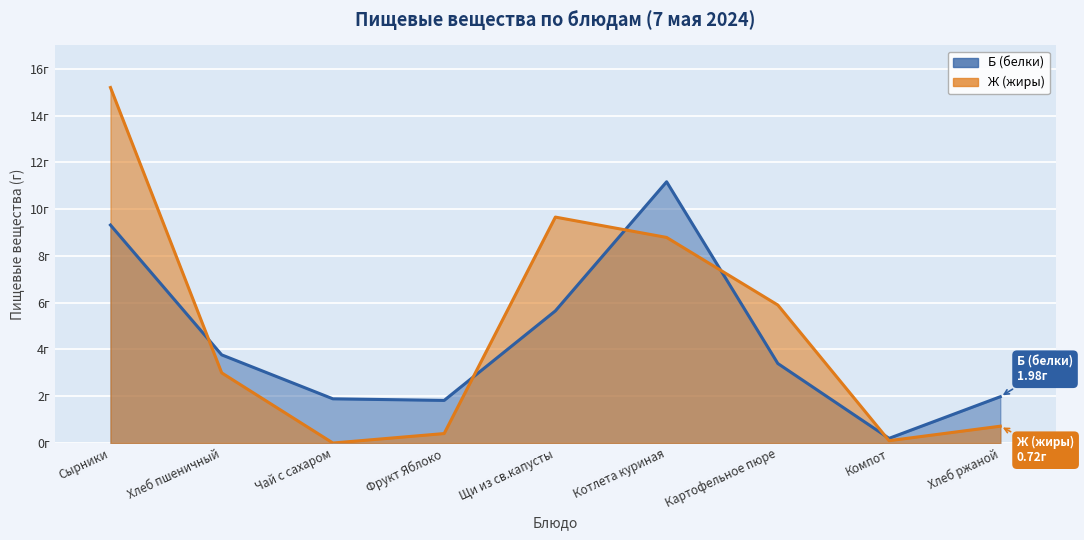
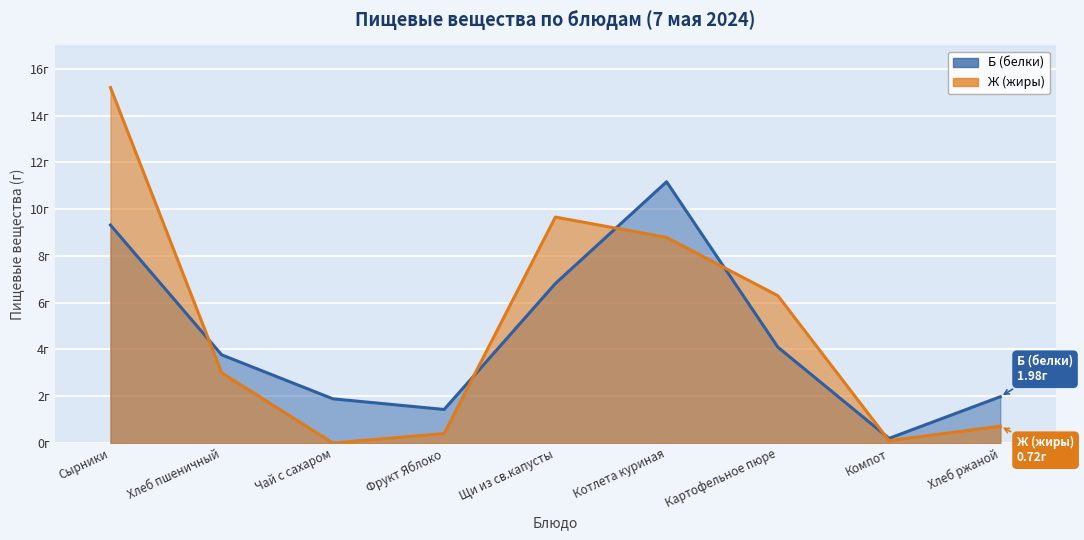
Б (белки), Фрукт Яблоко: 1.8г -> 1.4г
Б (белки), Щи из св.капусты: 5.7г -> 6.8г
Б (белки), Картофельное пюре: 3.4г -> 4.1г
Ж (жиры), Картофельное пюре: 5.9г -> 6.3г
